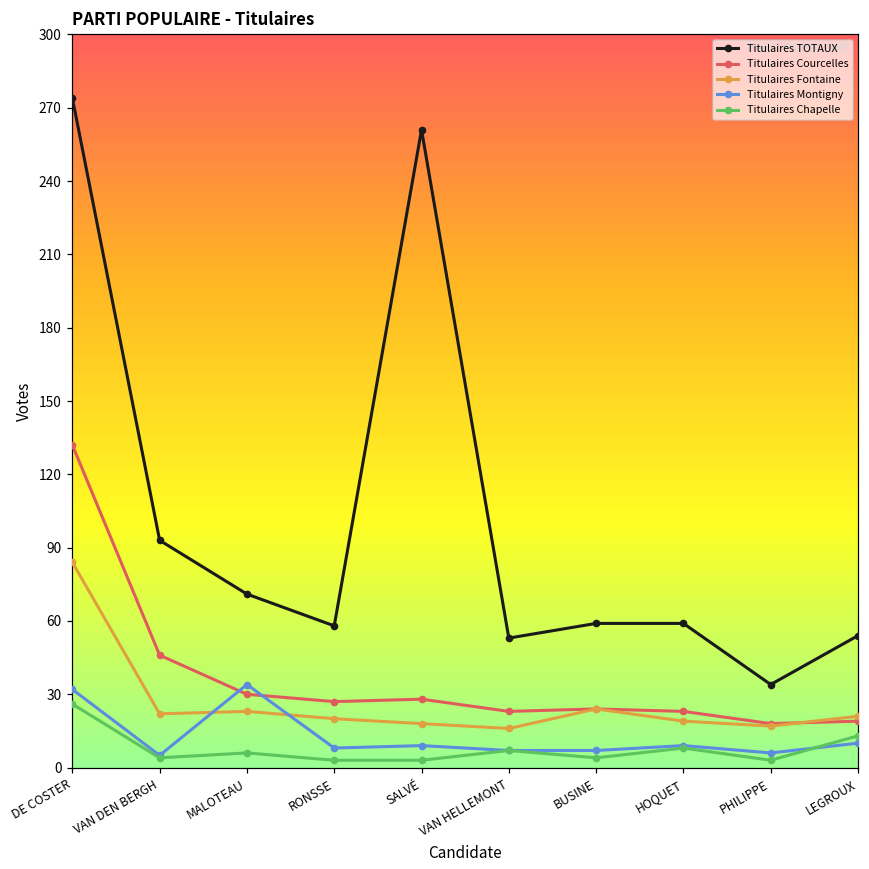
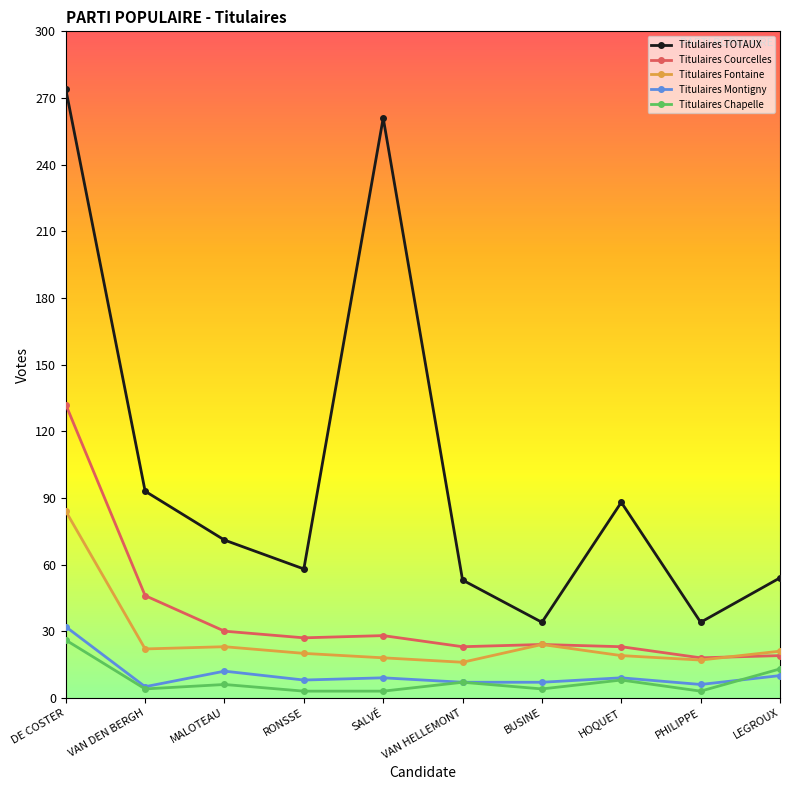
Titulaires Montigny, MALOTEAU: 34 -> 12
Titulaires TOTAUX, BUSINE: 59 -> 34
Titulaires TOTAUX, HOQUET: 59 -> 88
